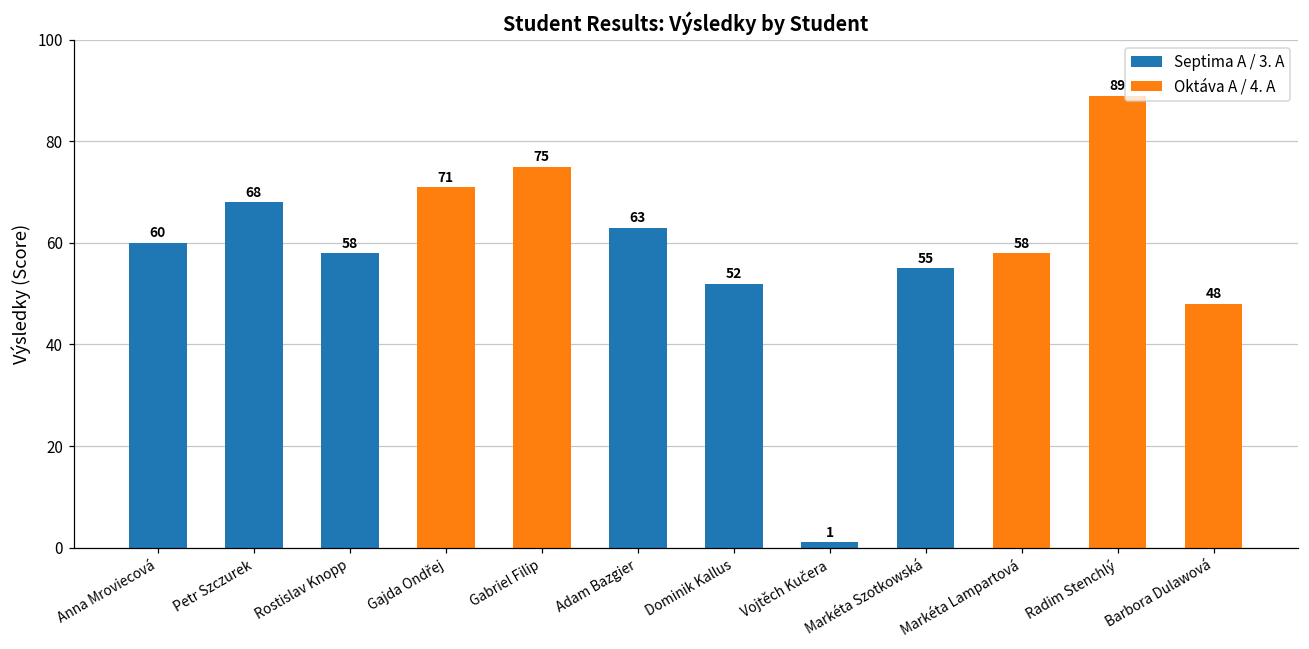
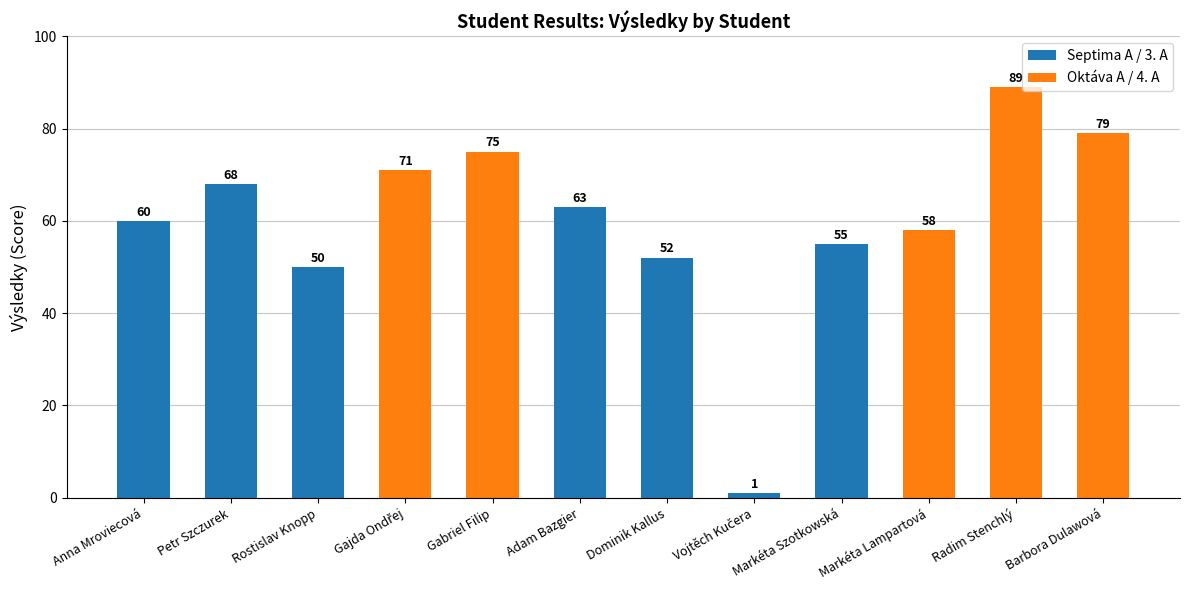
Rostislav Knopp: 58 -> 50
Barbora Dulawová: 48 -> 79
